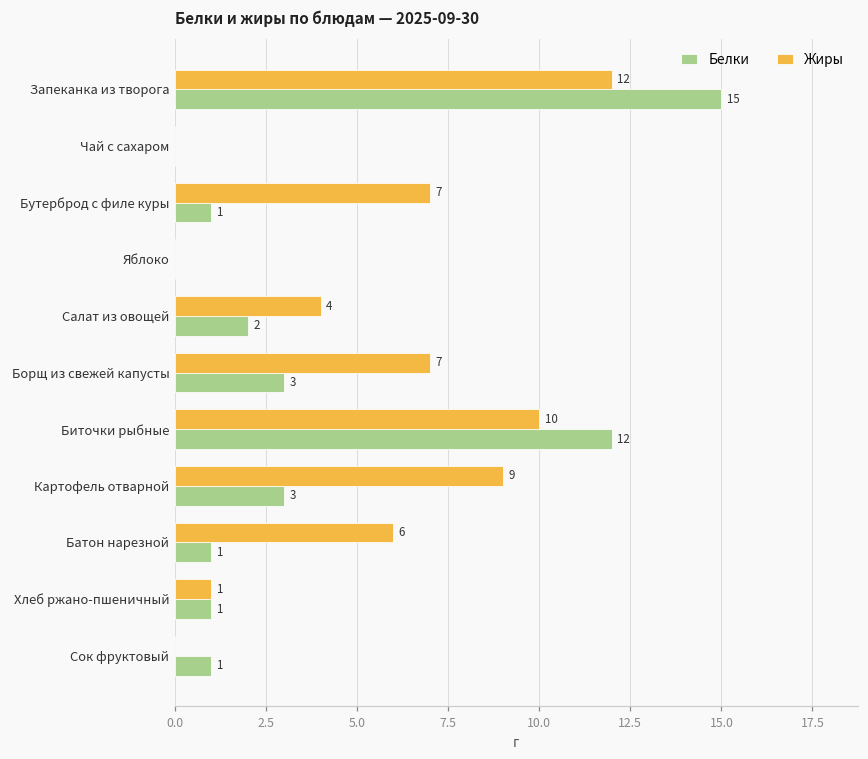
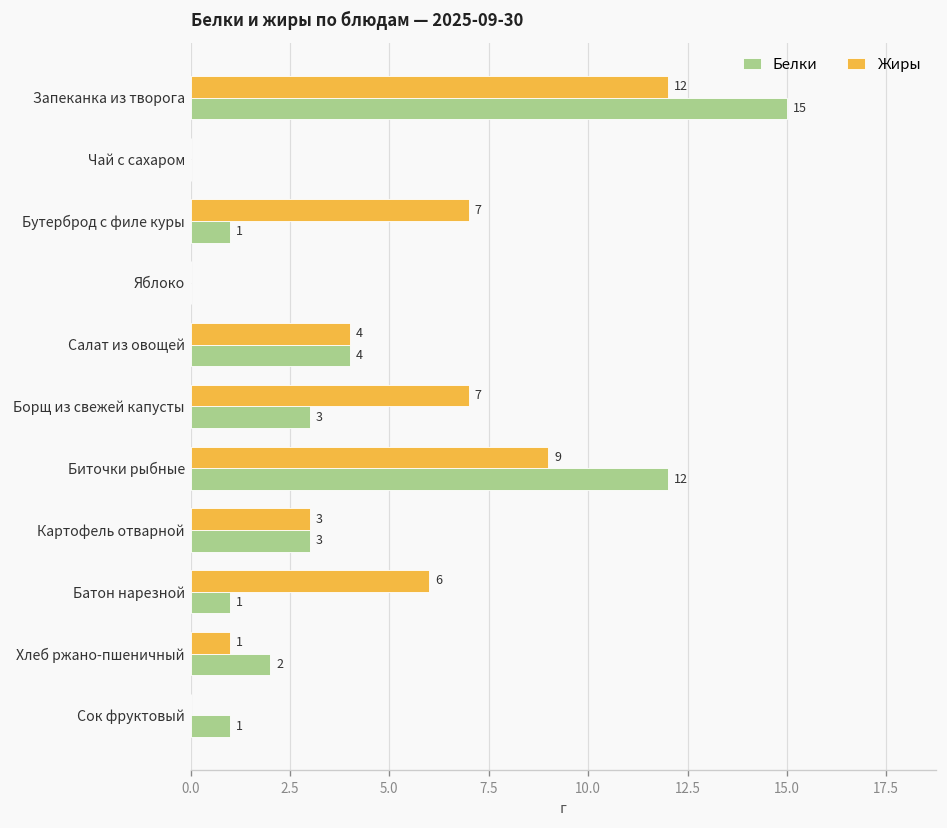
Белки, Салат из овощей: 2 -> 4
Жиры, Биточки рыбные: 10 -> 9
Жиры, Картофель отварной: 9 -> 3
Белки, Хлеб ржано-пшеничный: 1 -> 2
